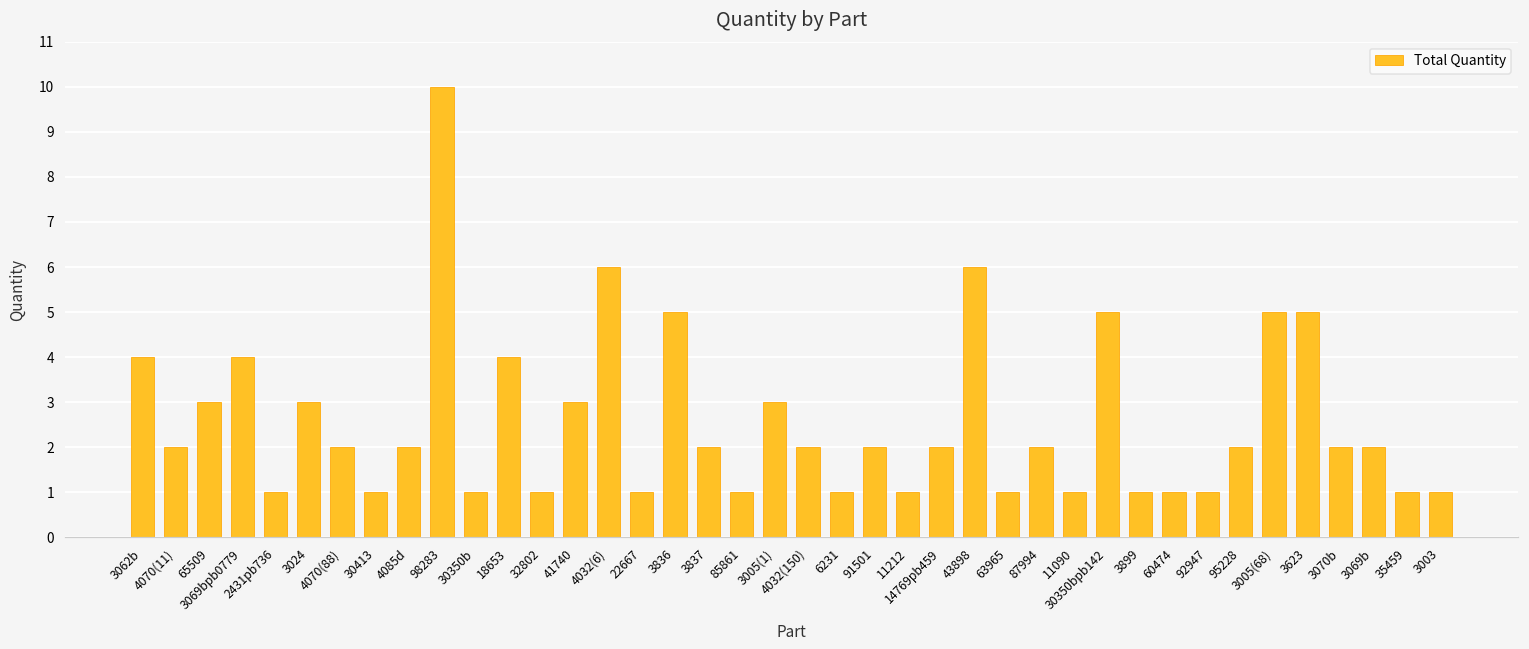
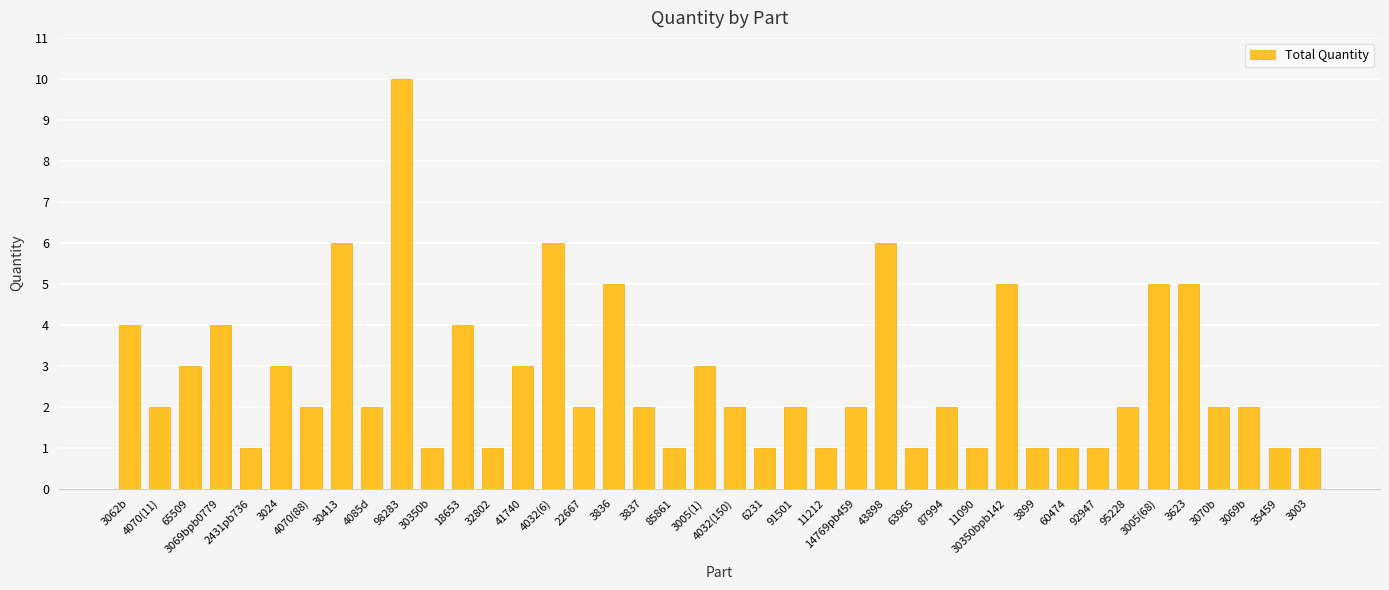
30413: 1 -> 6
22667: 1 -> 2
